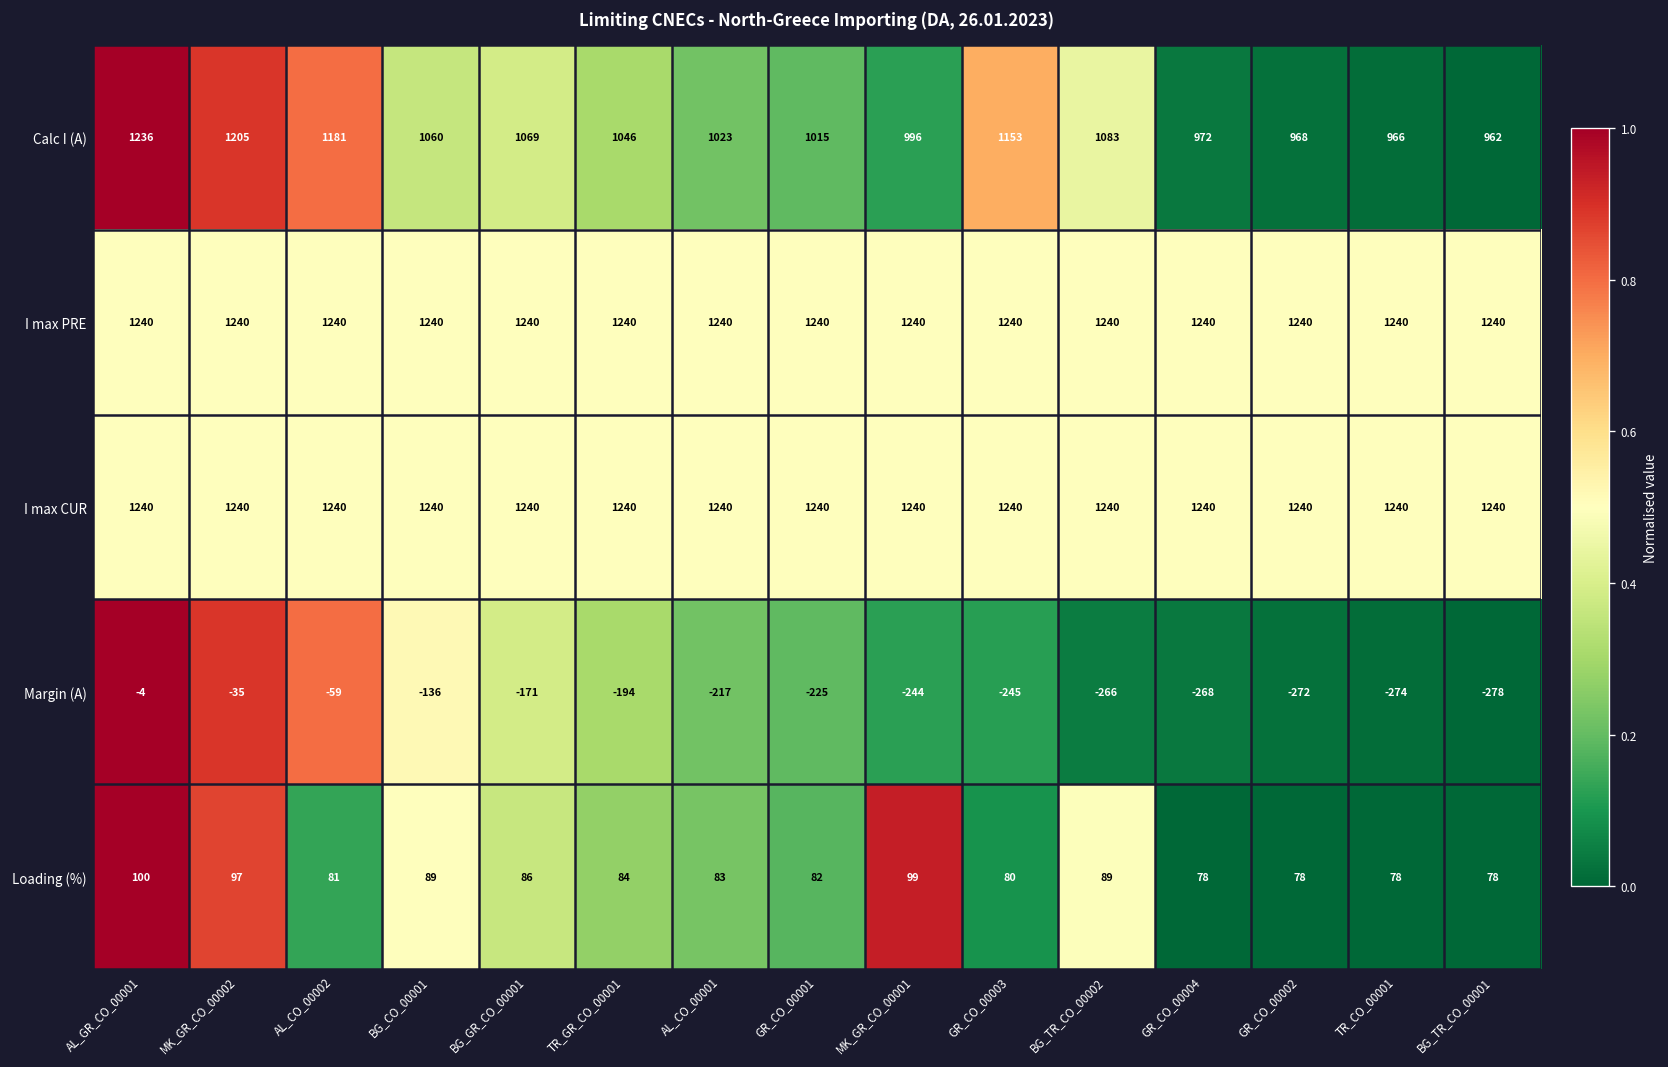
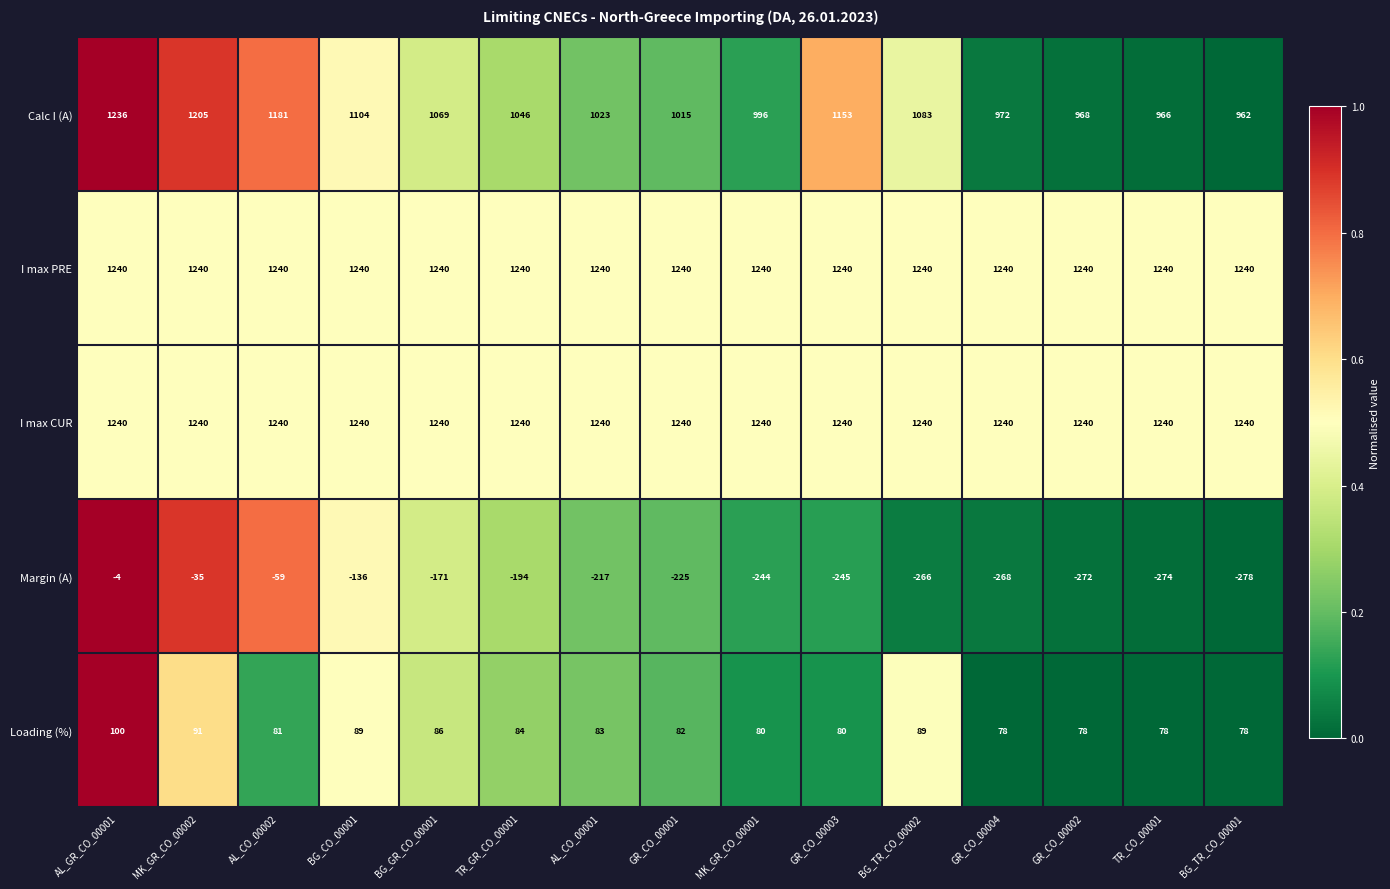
Calc I (A), BG_CO_00001: 1060 -> 1104
Loading (%), MK_GR_CO_00002: 97 -> 91
Loading (%), MK_GR_CO_00001: 99 -> 80
